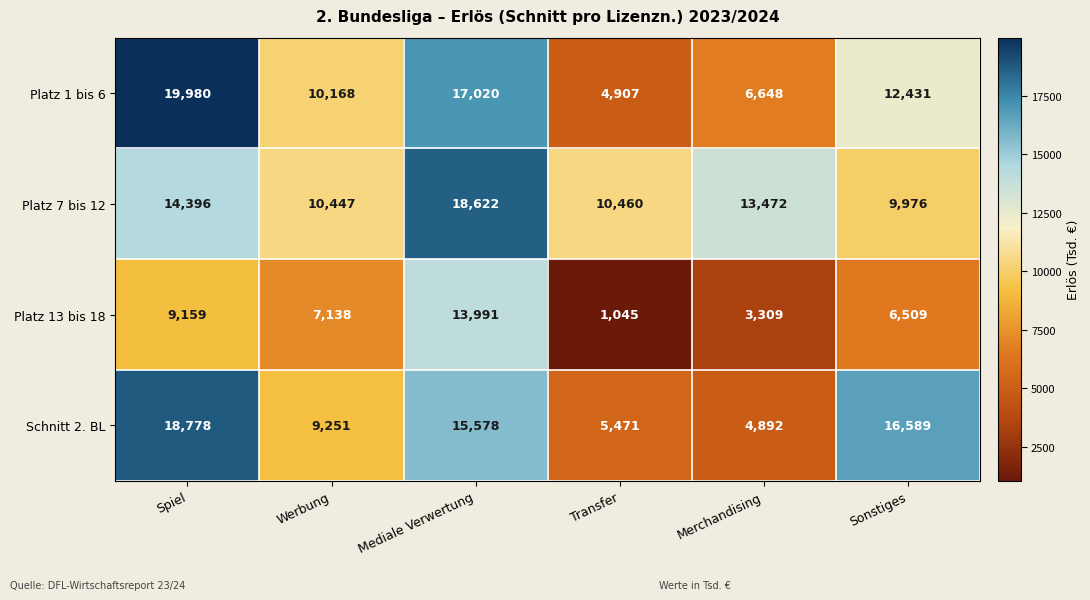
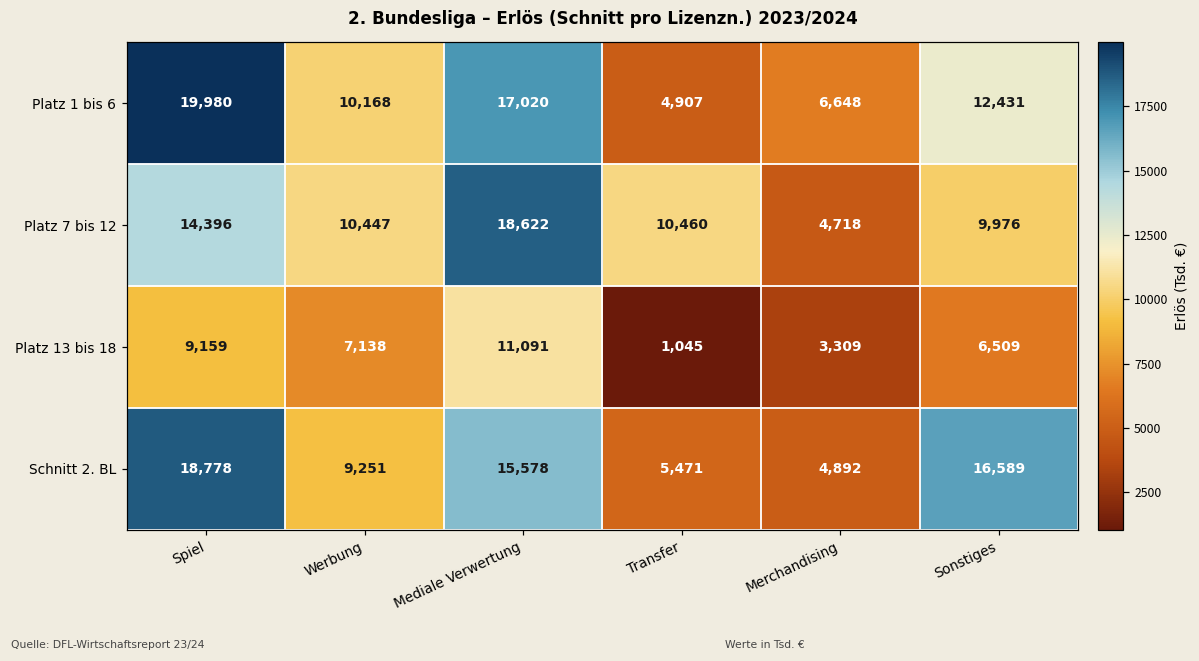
Platz 7 bis 12, Merchandising: 13,472 -> 4,718
Platz 13 bis 18, Mediale Verwertung: 13,991 -> 11,091
